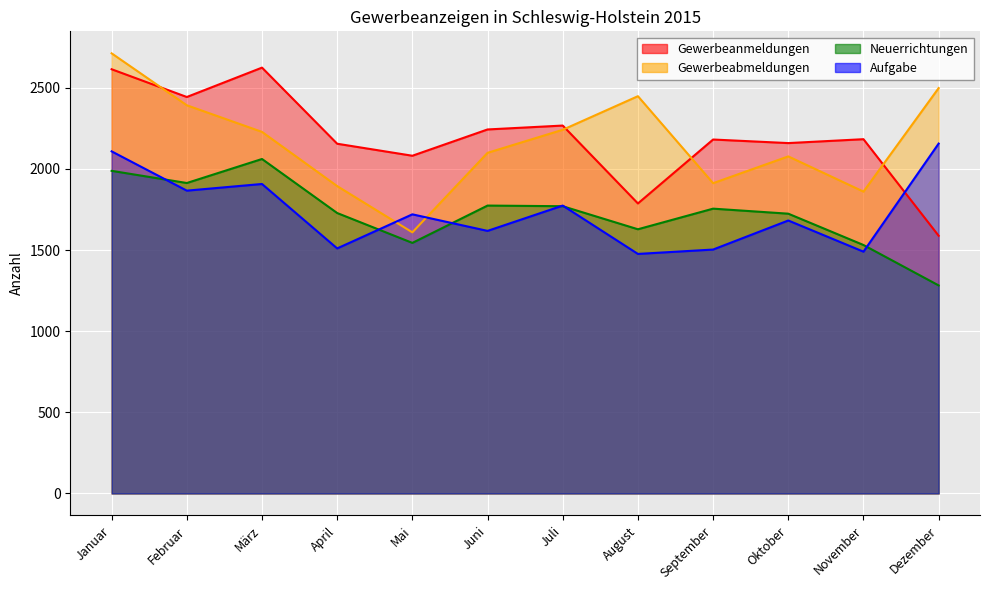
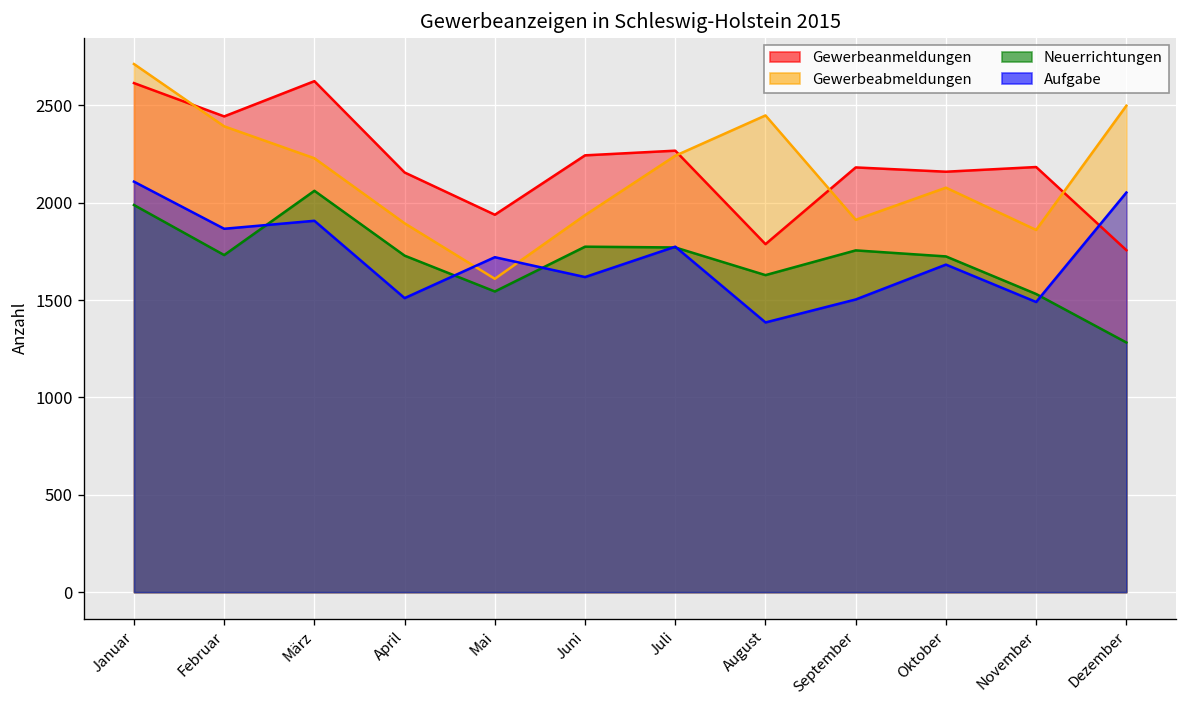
Neuerrichtungen, Februar: 1910 -> 1730
Gewerbeanmeldungen, Mai: 2080 -> 1940
Gewerbeabmeldungen, Juni: 2100 -> 1940
Aufgabe, August: 1480 -> 1390
Gewerbeanmeldungen, Dezember: 1590 -> 1760
Aufgabe, Dezember: 2160 -> 2050
